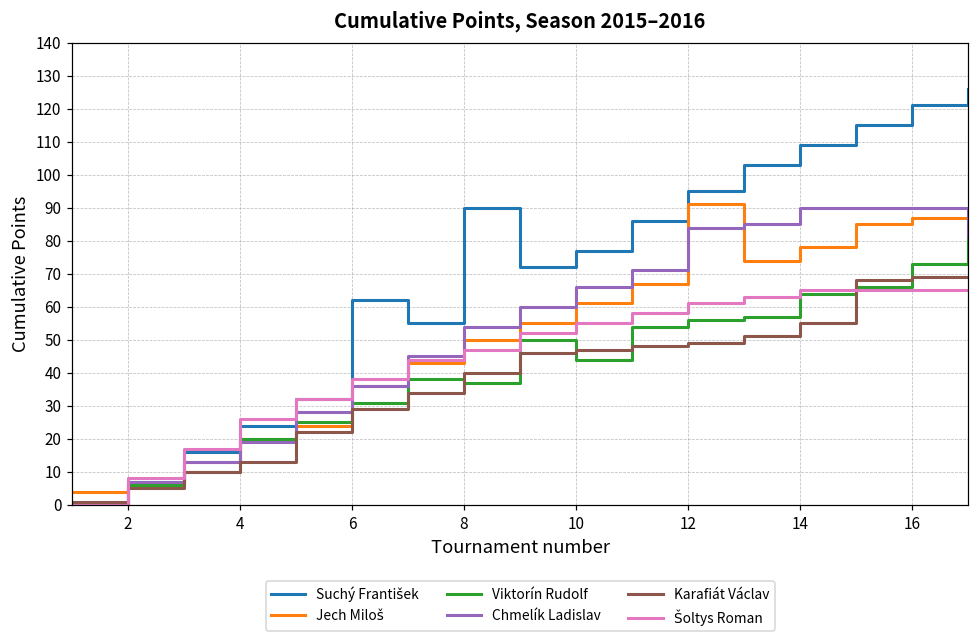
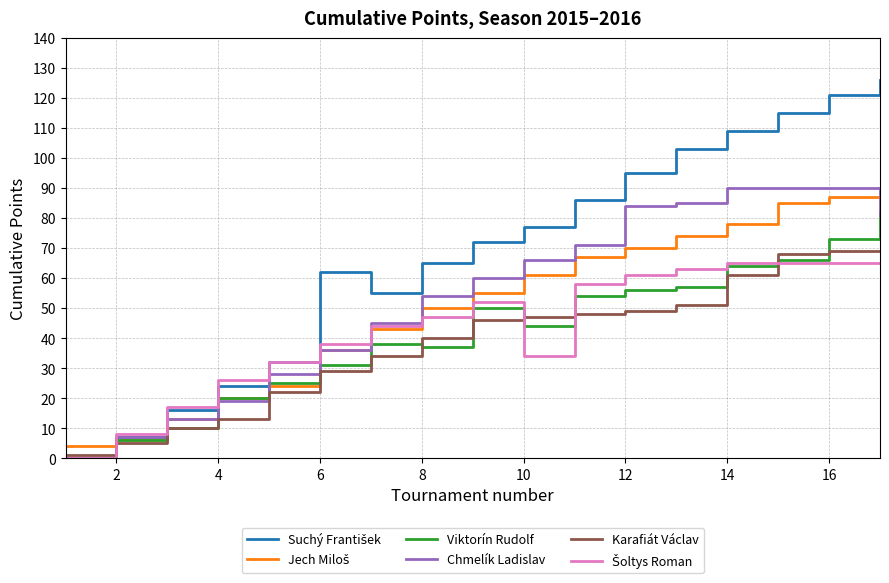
Suchý František, 8: 90 -> 65
Šoltys Roman, 10: 55 -> 34
Jech Miloš, 12: 91 -> 70
Karafiát Václav, 14: 55 -> 61
